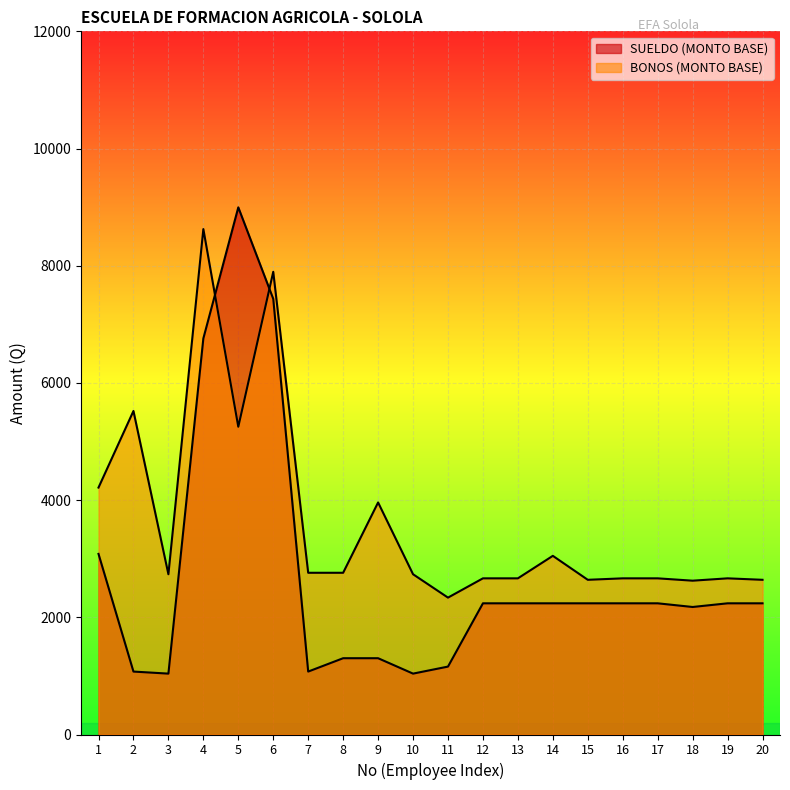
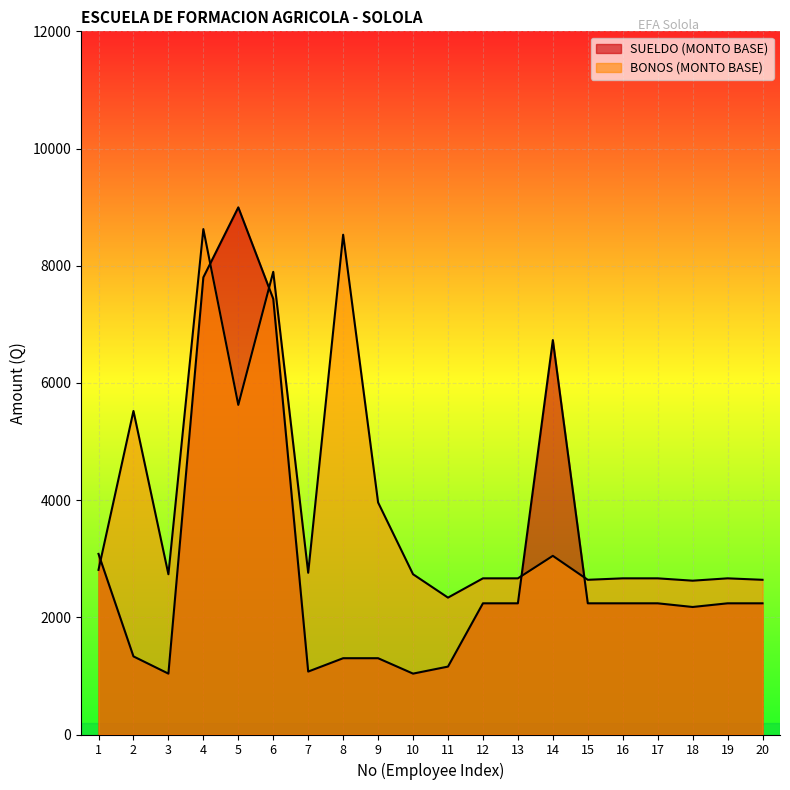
BONOS (MONTO BASE), 1: 4200 -> 2800
SUELDO (MONTO BASE), 2: 1100 -> 1300
SUELDO (MONTO BASE), 4: 6800 -> 7800
BONOS (MONTO BASE), 5: 5300 -> 5600
BONOS (MONTO BASE), 8: 2800 -> 8500
SUELDO (MONTO BASE), 14: 2200 -> 6700
